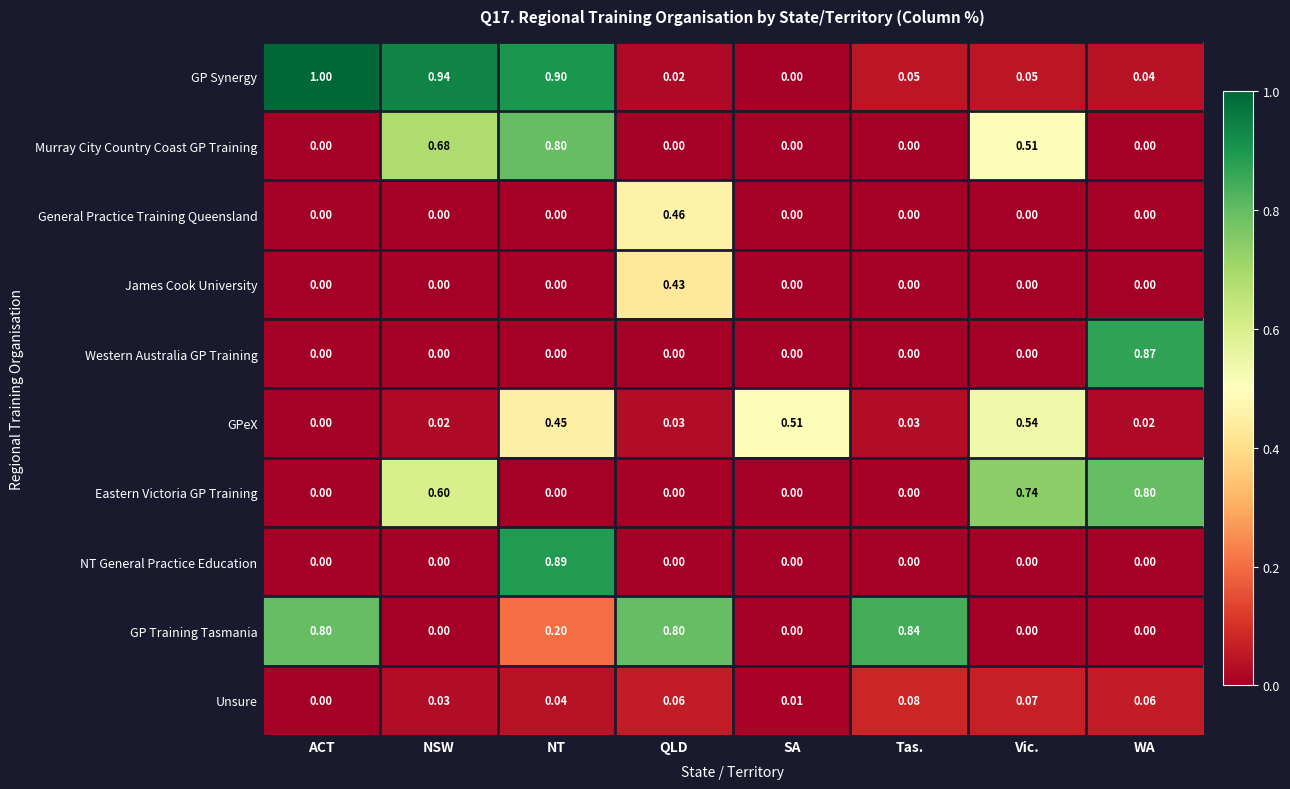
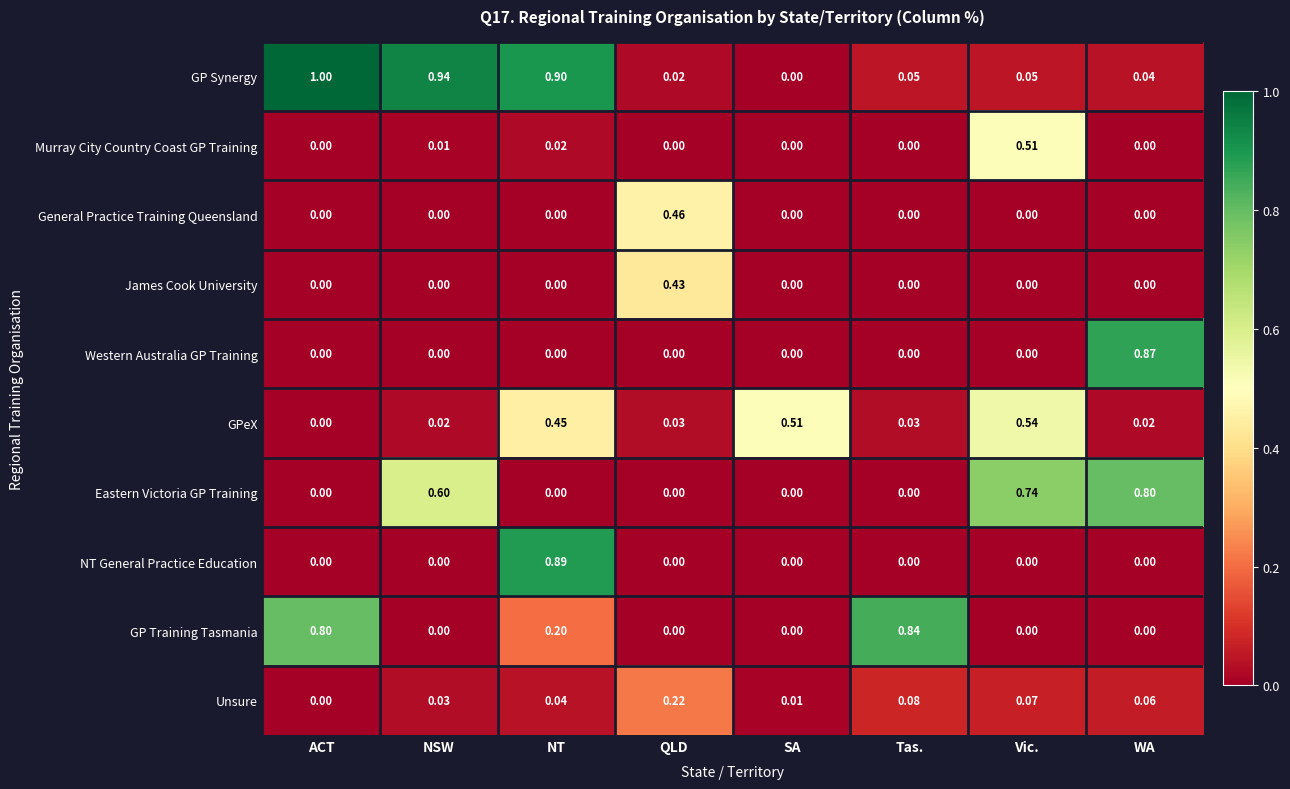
Murray City Country Coast GP Training, NSW: 0.68 -> 0.01
Murray City Country Coast GP Training, NT: 0.80 -> 0.02
GP Training Tasmania, QLD: 0.80 -> 0.00
Unsure, QLD: 0.06 -> 0.22
